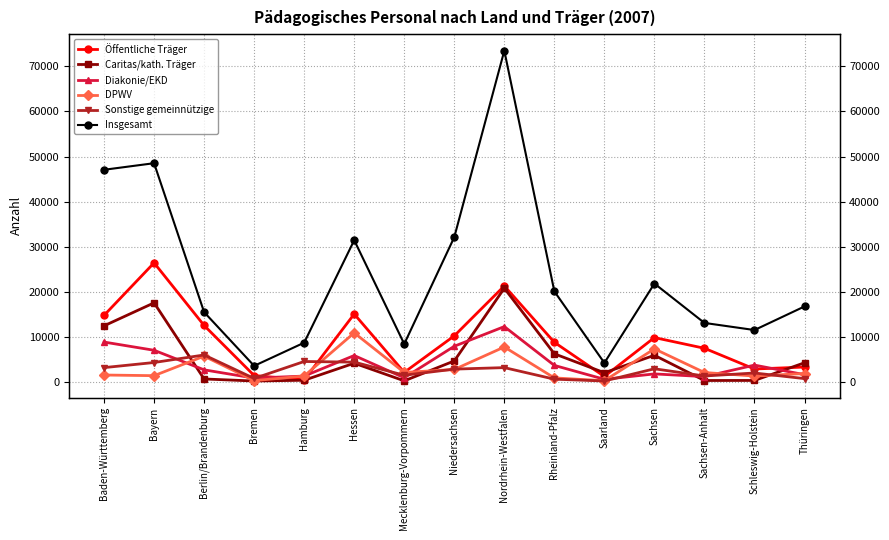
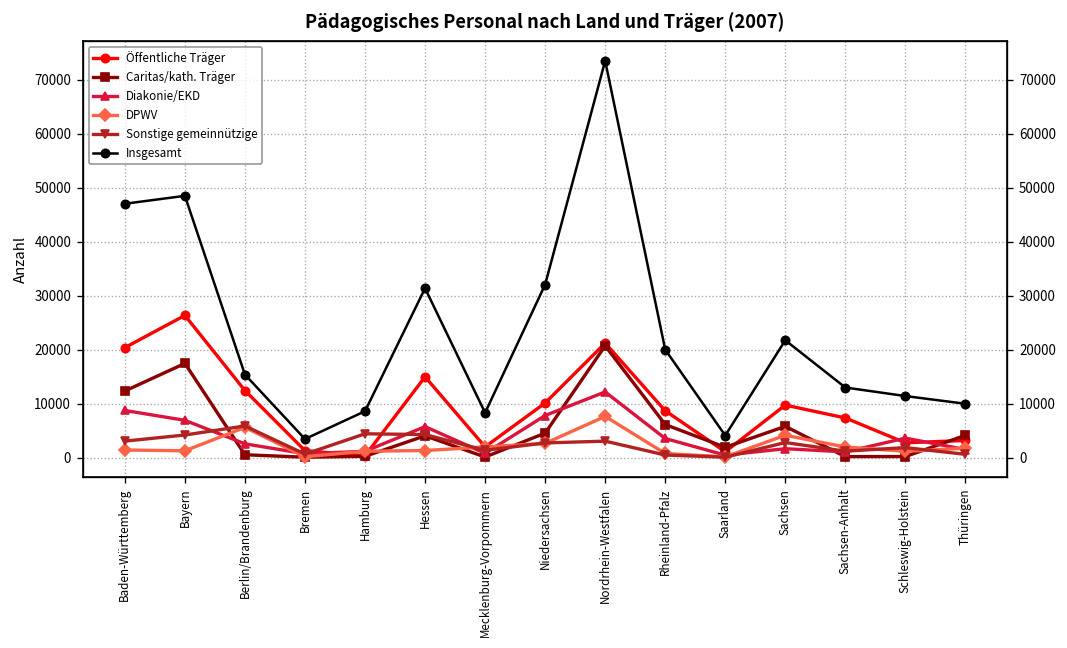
Öffentliche Träger, Baden-Württemberg: 15000 -> 20000
DPWV, Hessen: 11000 -> 1000
DPWV, Sachsen: 7000 -> 4000
Insgesamt, Thüringen: 17000 -> 10000
